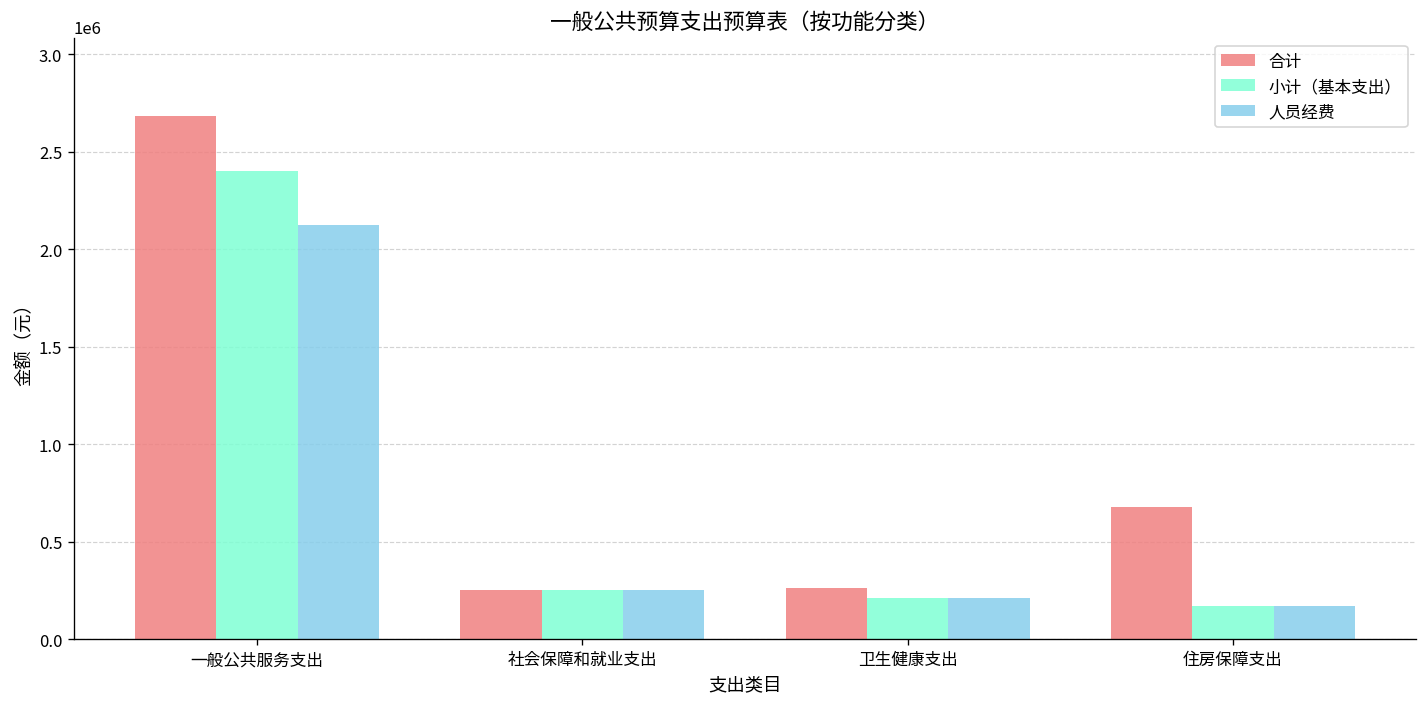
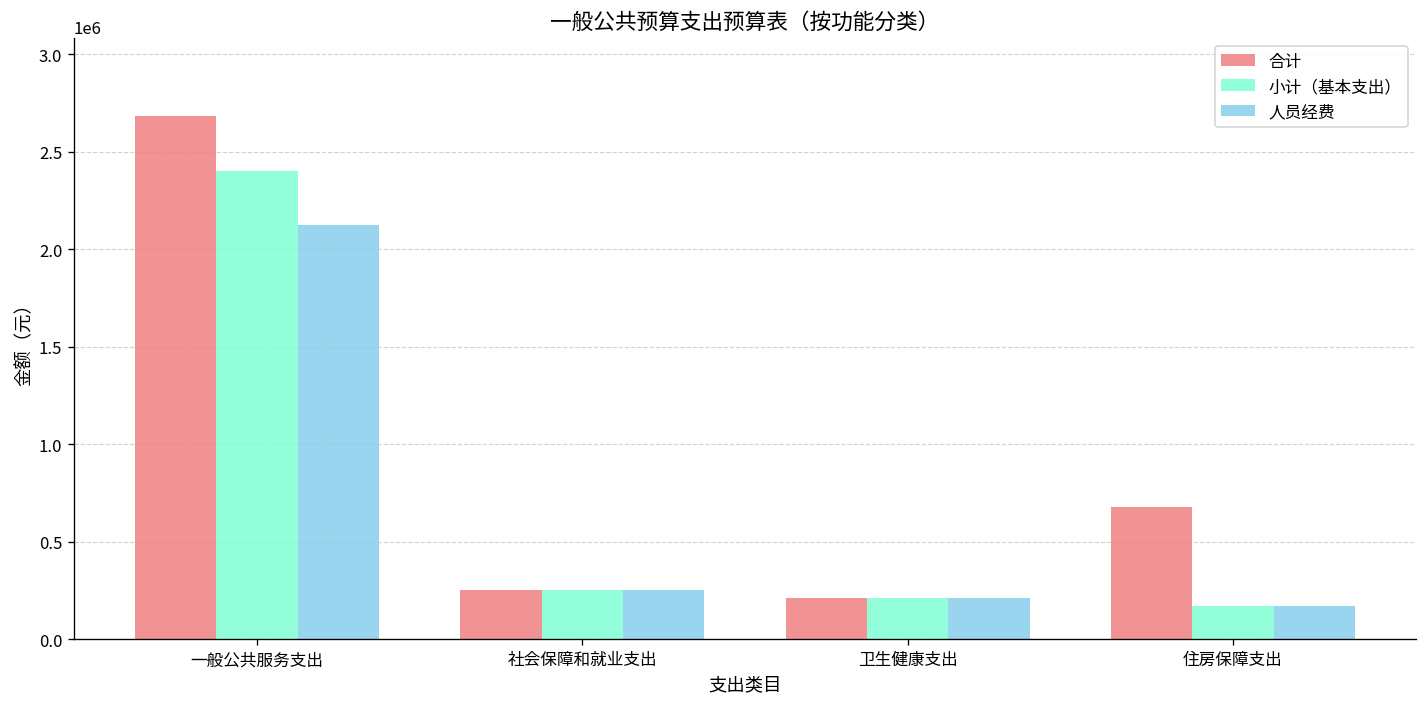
合计, 卫生健康支出: 270000 -> 210000
